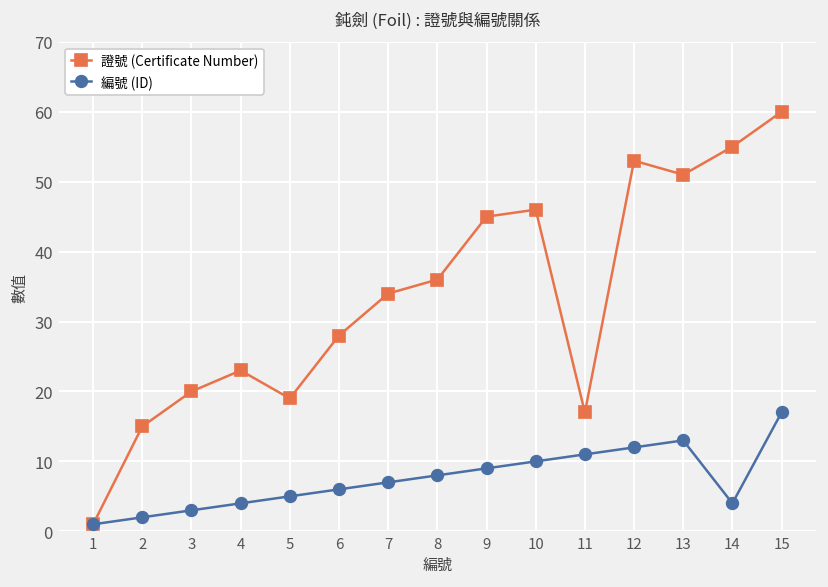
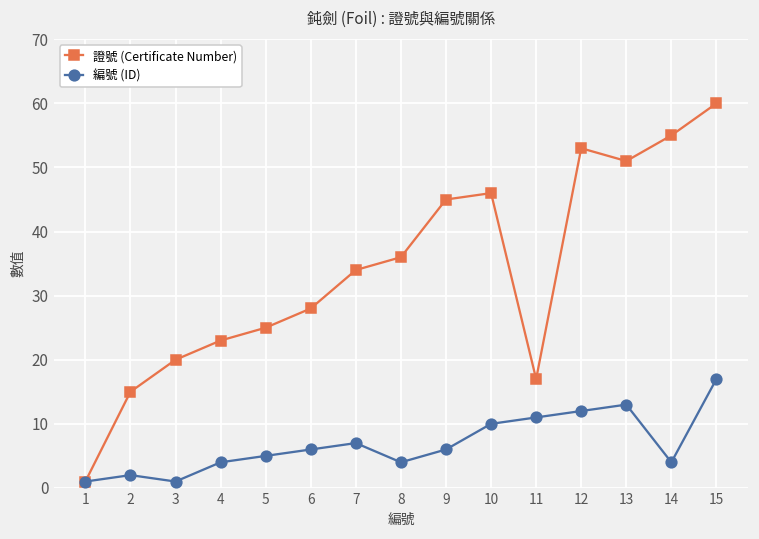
編號 (ID), 3: 3 -> 1
證號 (Certificate Number), 5: 19 -> 25
編號 (ID), 8: 8 -> 4
編號 (ID), 9: 9 -> 6
